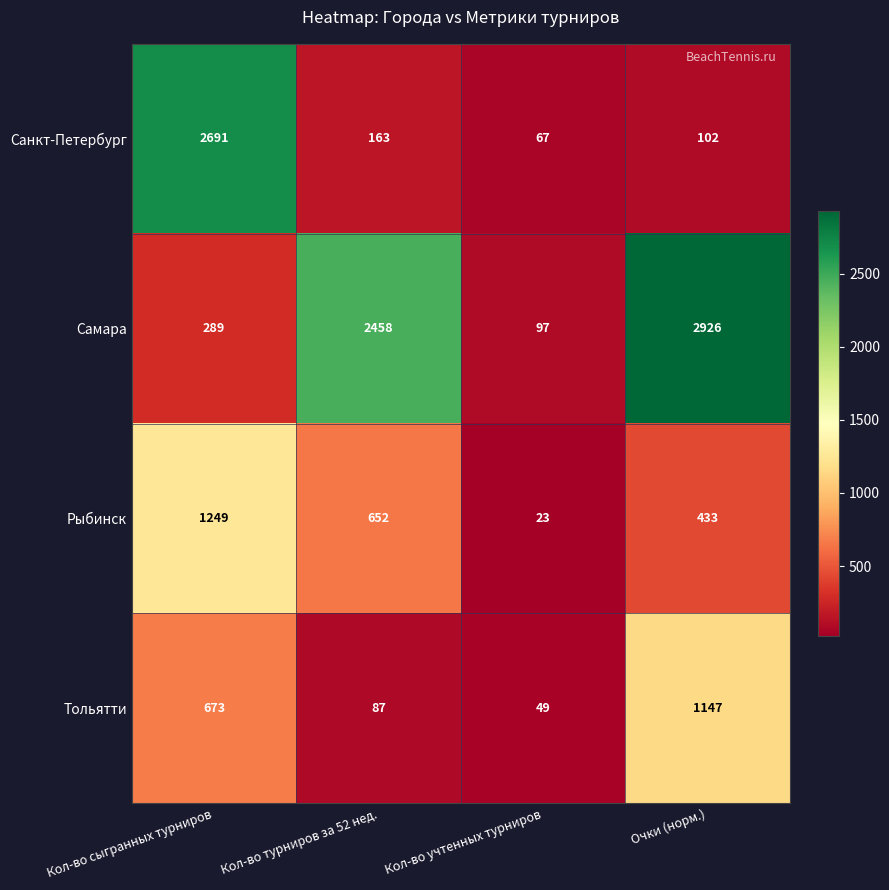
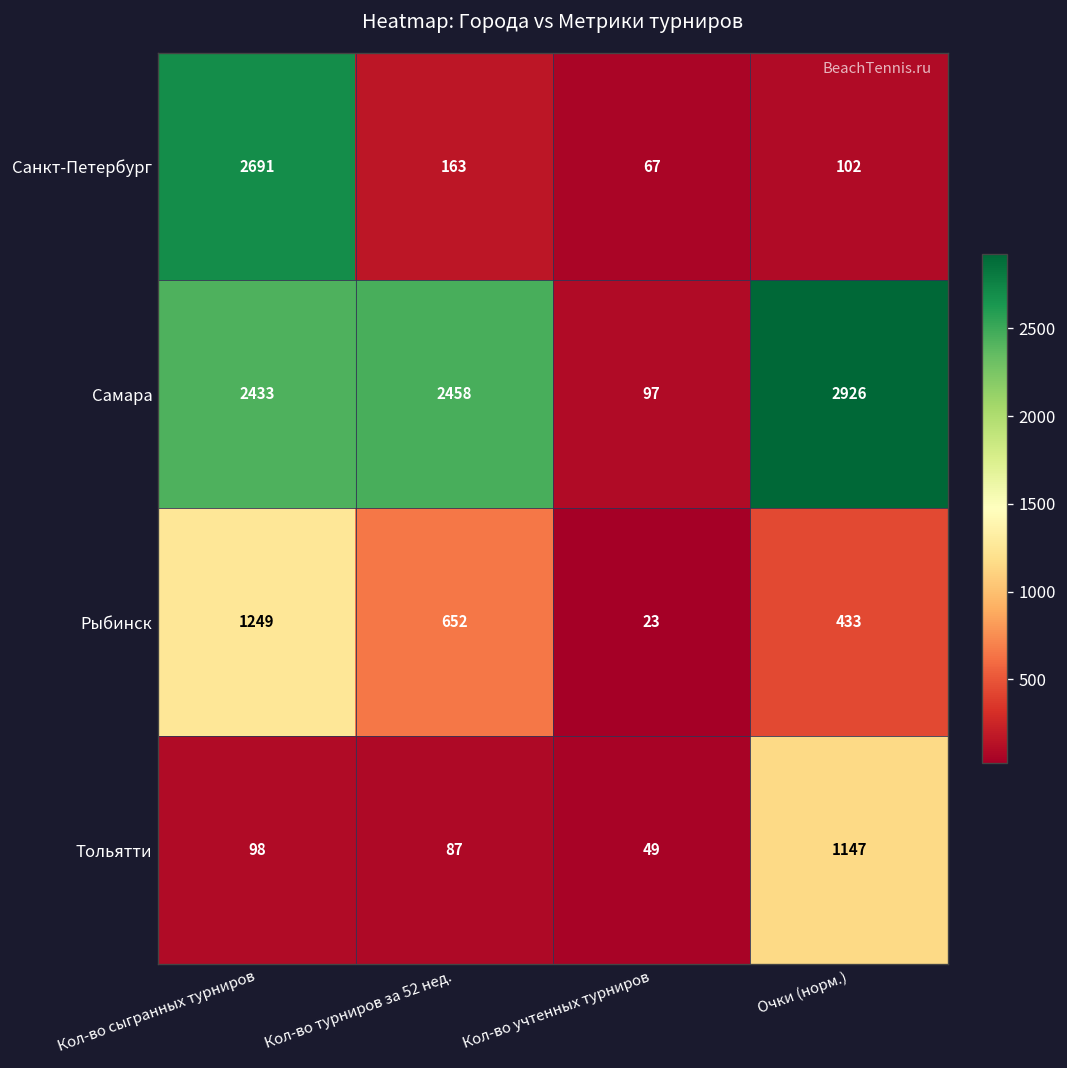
Самара, Кол-во сыгранных турниров: 289 -> 2433
Тольятти, Кол-во сыгранных турниров: 673 -> 98
